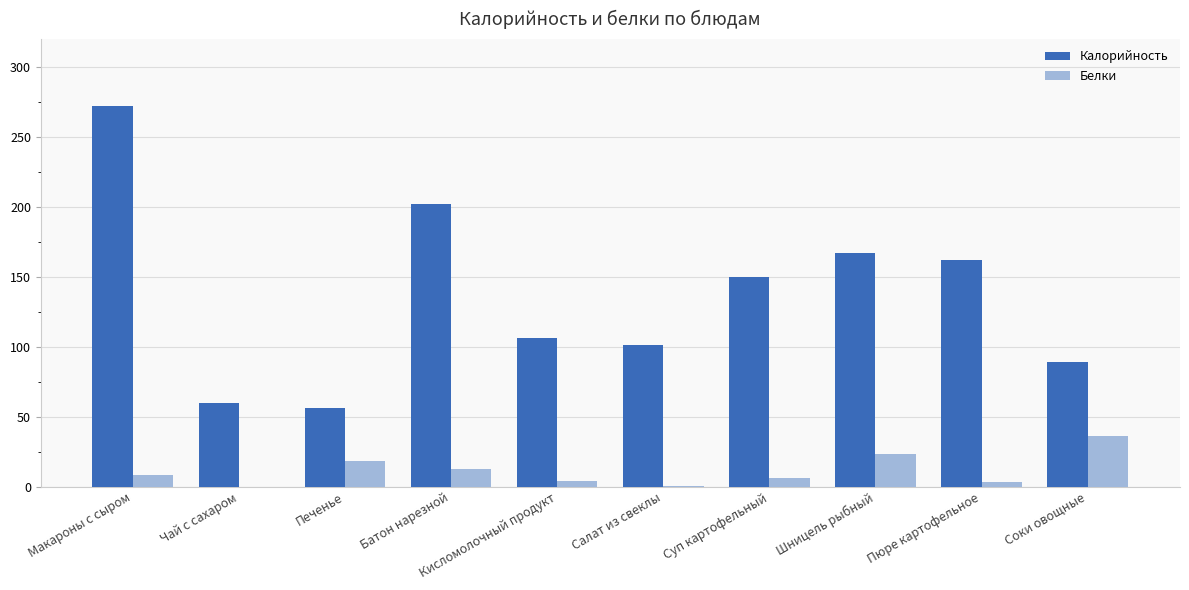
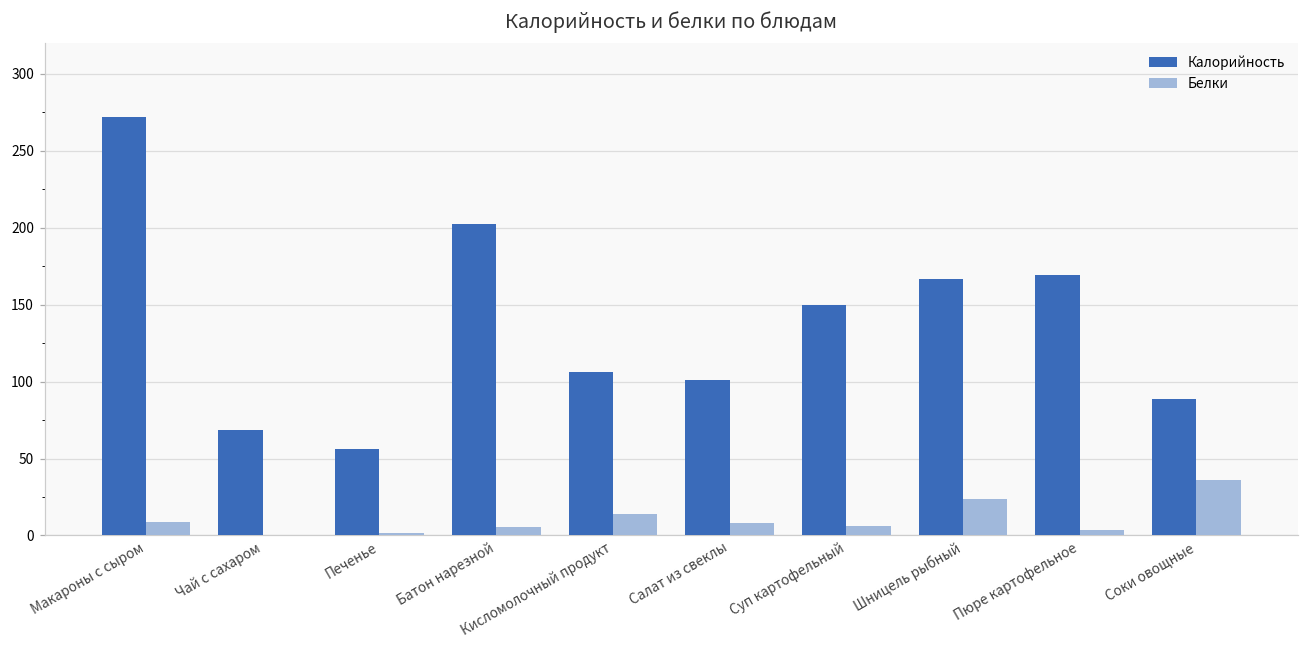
Калорийность, Чай с сахаром: 60 -> 69
Белки, Печенье: 18 -> 2
Белки, Батон нарезной: 13 -> 6
Белки, Кисломолочный продукт: 4 -> 14
Белки, Салат из свеклы: 1 -> 8
Калорийность, Пюре картофельное: 162 -> 169
